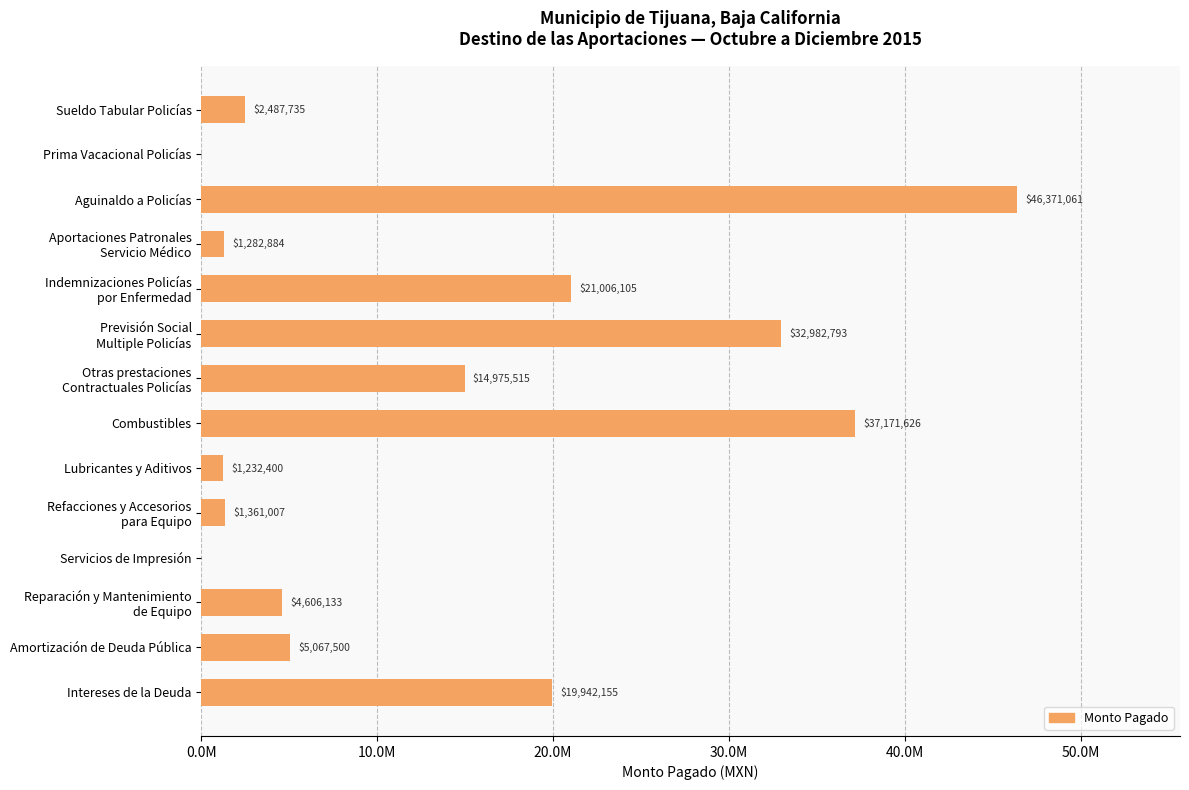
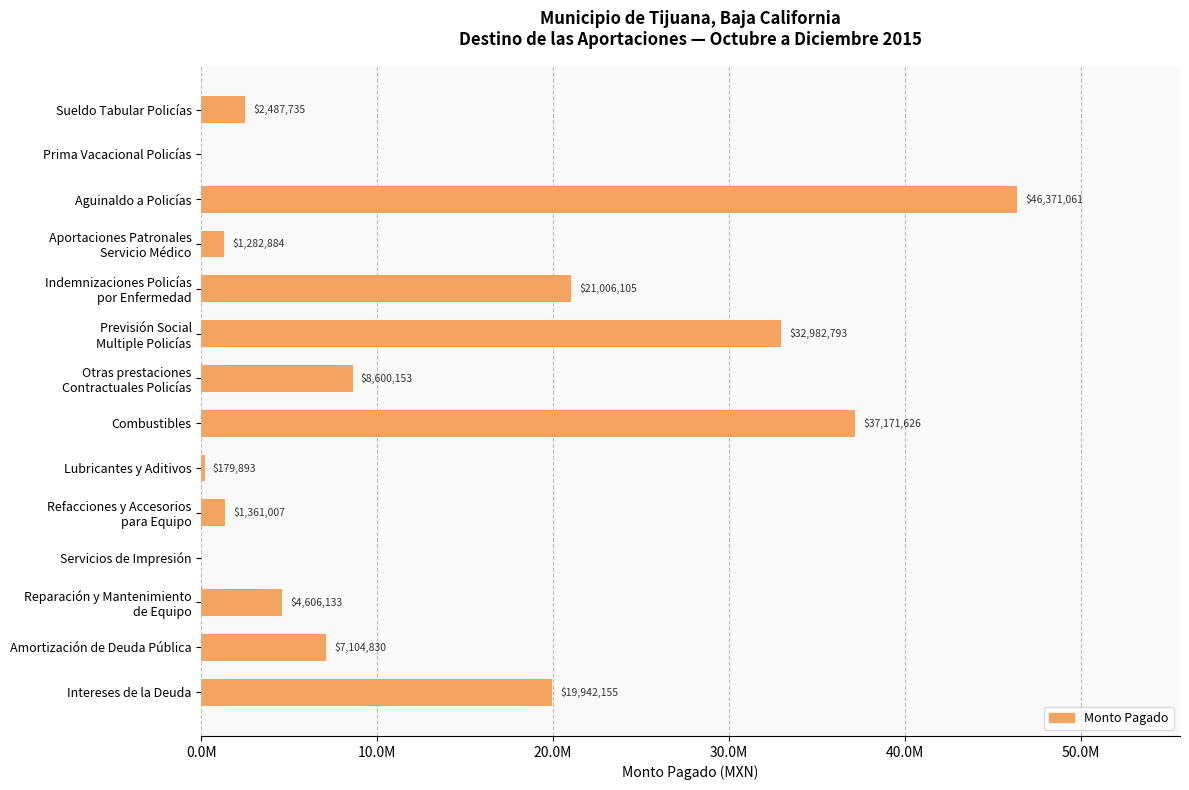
Otras prestaciones Contractuales Policías: $14,975,515 -> $8,600,153
Lubricantes y Aditivos: $1,232,400 -> $179,893
Amortización de Deuda Pública: $5,067,500 -> $7,104,830
